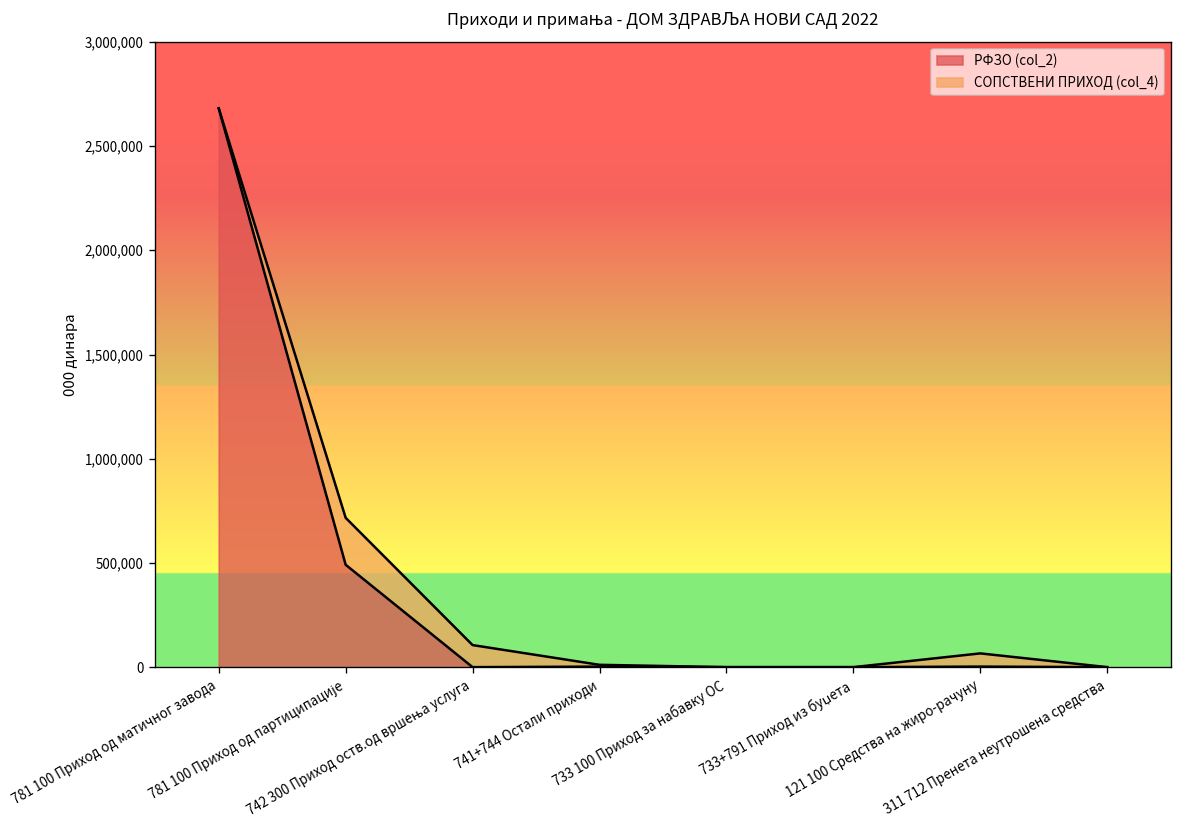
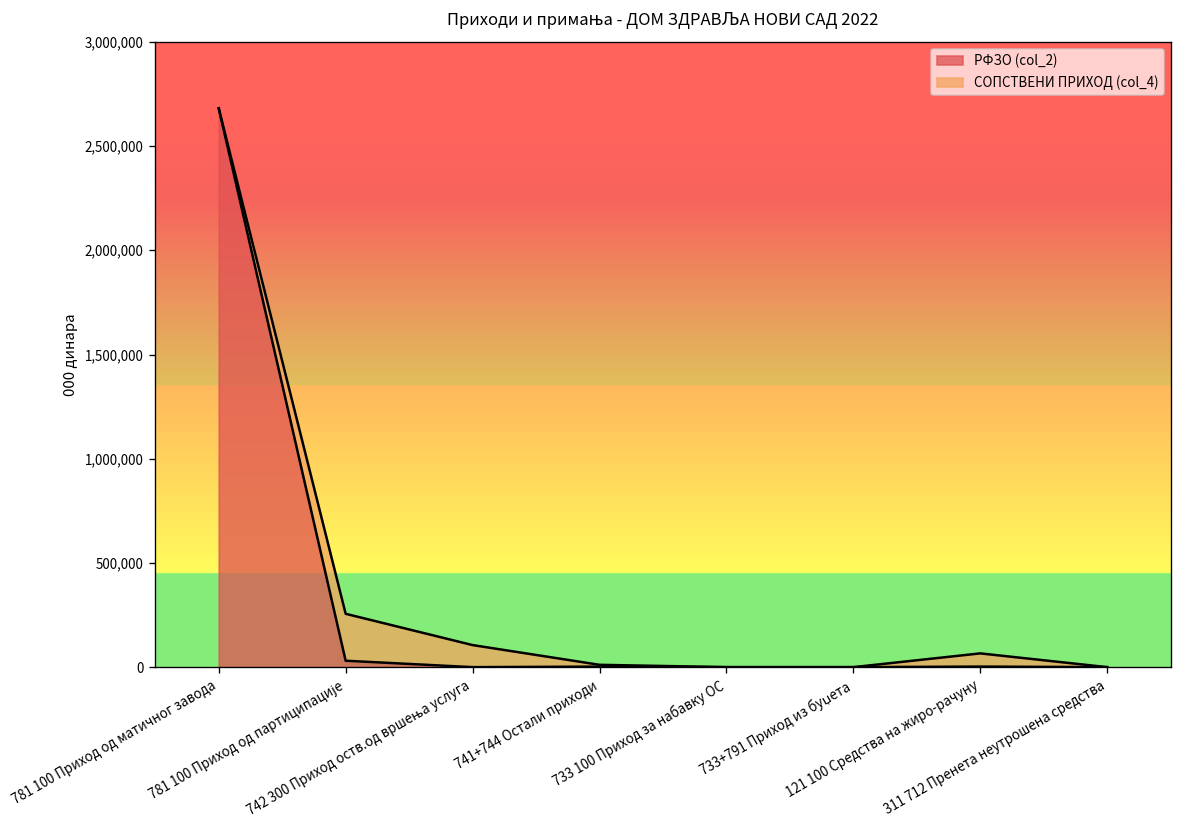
РФЗО (col_2), 781 100 Приход од партиципације: 490,000 -> 30,000
